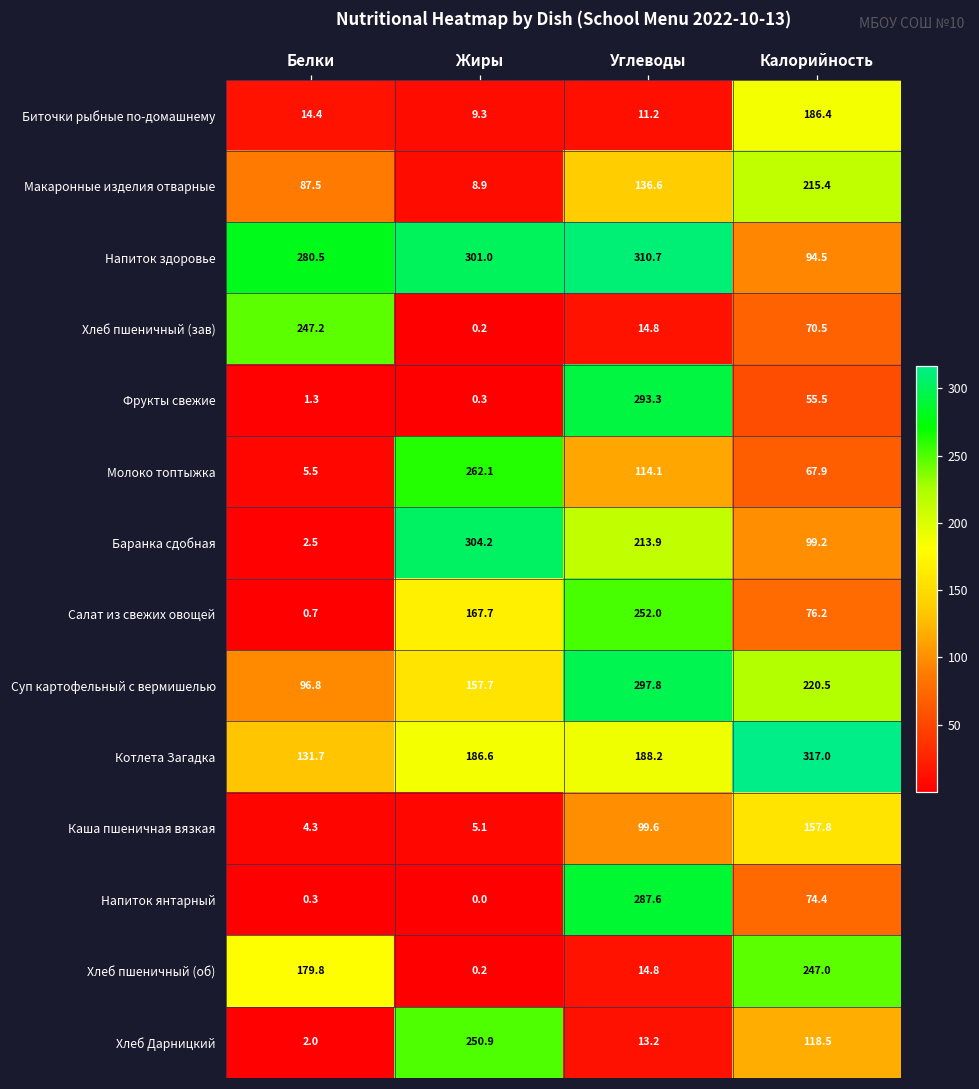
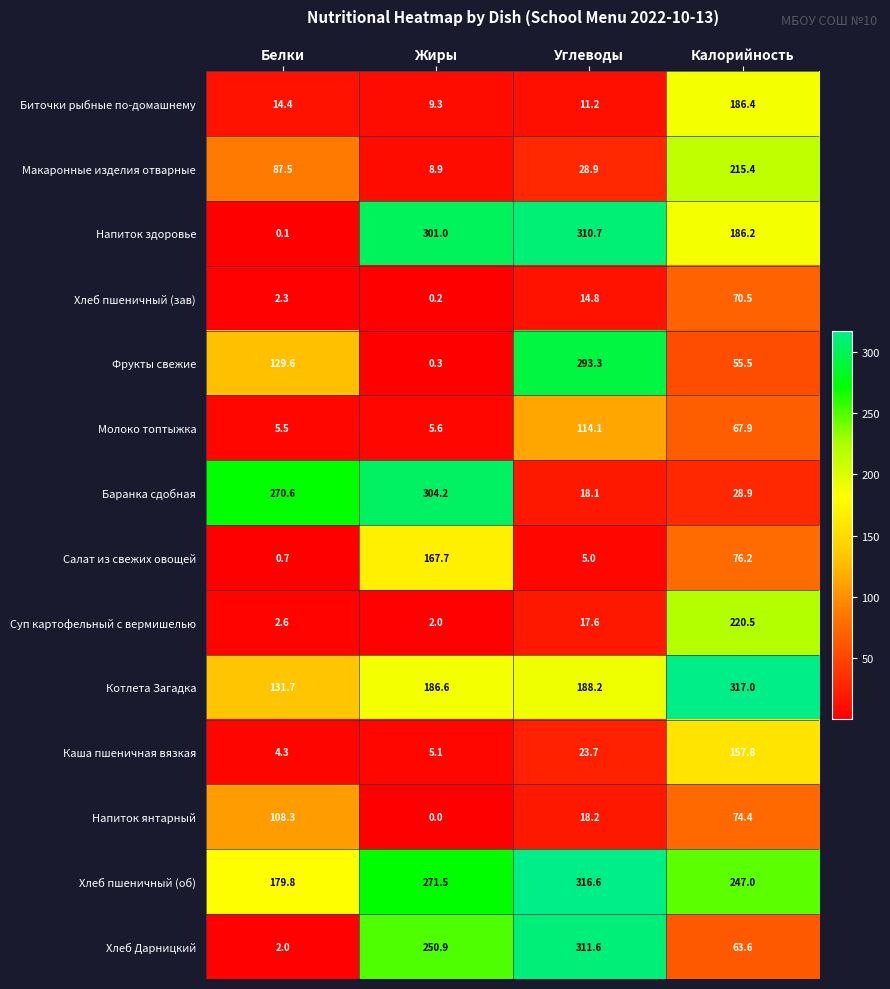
Макаронные изделия отварные, Углеводы: 136.6 -> 28.9
Напиток здоровье, Белки: 280.5 -> 0.1
Напиток здоровье, Калорийность: 94.5 -> 186.2
Хлеб пшеничный (зав), Белки: 247.2 -> 2.3
Фрукты свежие, Белки: 1.3 -> 129.6
Молоко топтыжка, Жиры: 262.1 -> 5.6
Баранка сдобная, Белки: 2.5 -> 270.6
Баранка сдобная, Углеводы: 213.9 -> 18.1
Баранка сдобная, Калорийность: 99.2 -> 28.9
Салат из свежих овощей, Углеводы: 252.0 -> 5.0
Суп картофельный с вермишелью, Белки: 96.8 -> 2.6
Суп картофельный с вермишелью, Жиры: 157.7 -> 2.0
Суп картофельный с вермишелью, Углеводы: 297.8 -> 17.6
Каша пшеничная вязкая, Углеводы: 99.6 -> 23.7
Напиток янтарный, Белки: 0.3 -> 108.3
Напиток янтарный, Углеводы: 287.6 -> 18.2
Хлеб пшеничный (об), Жиры: 0.2 -> 271.5
Хлеб пшеничный (об), Углеводы: 14.8 -> 316.6
Хлеб Дарницкий, Углеводы: 13.2 -> 311.6
Хлеб Дарницкий, Калорийность: 118.5 -> 63.6
